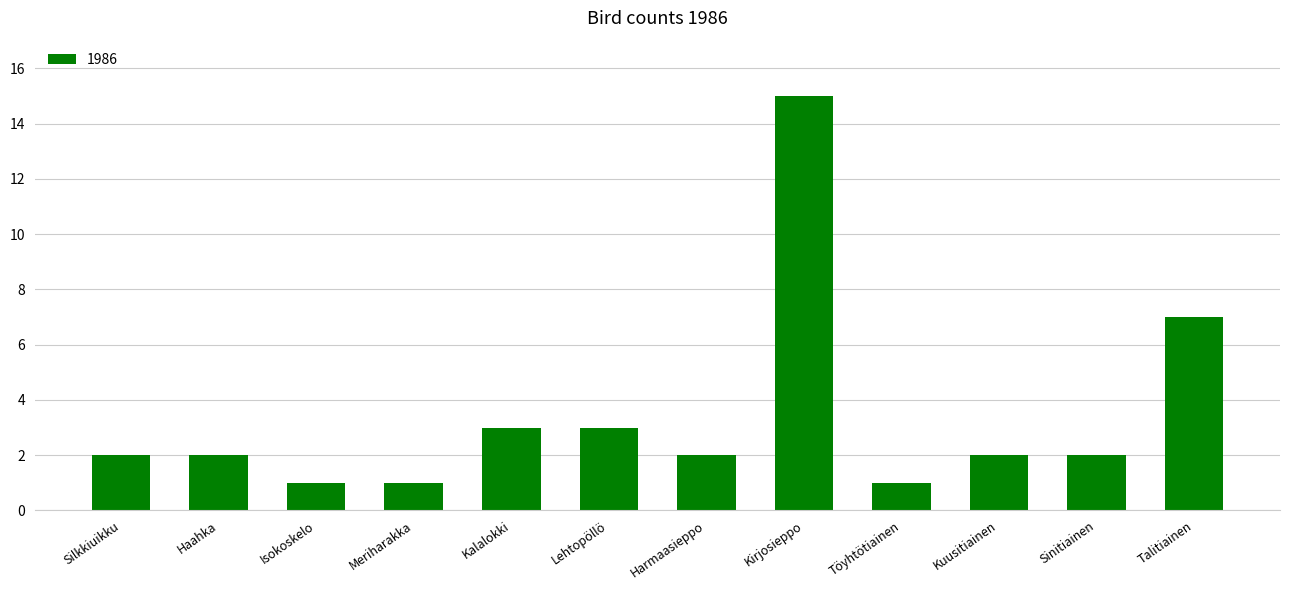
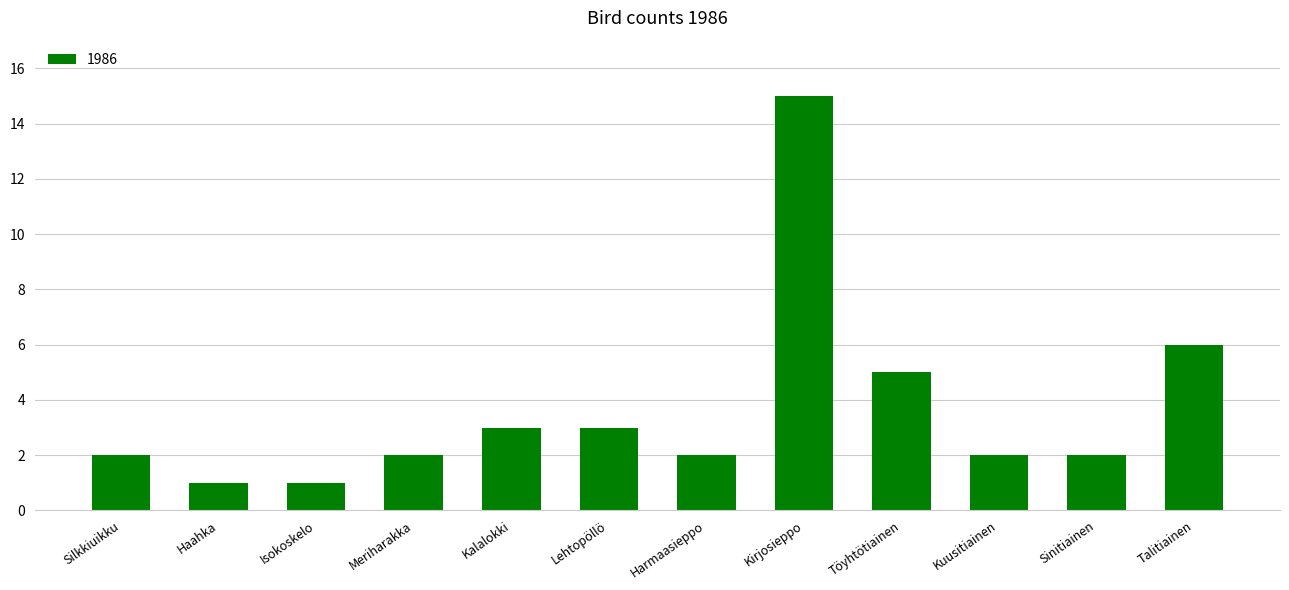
Haahka: 2 -> 1
Meriharakka: 1 -> 2
Töyhtötiainen: 1 -> 5
Talitiainen: 7 -> 6
